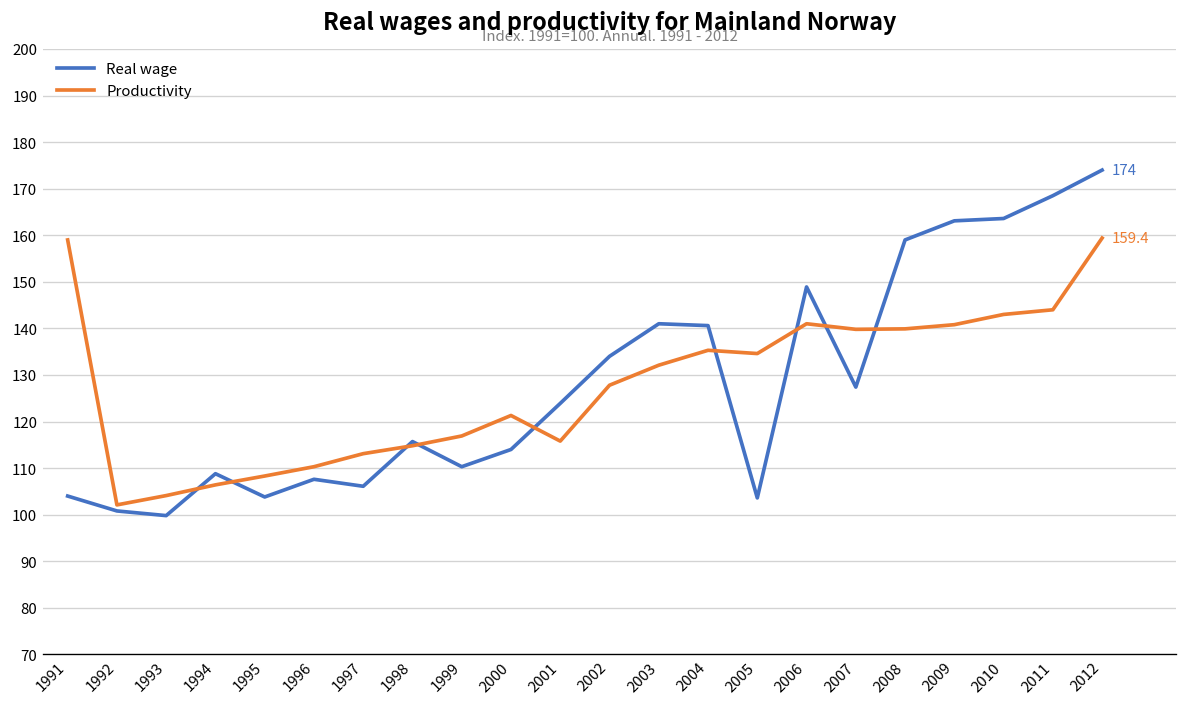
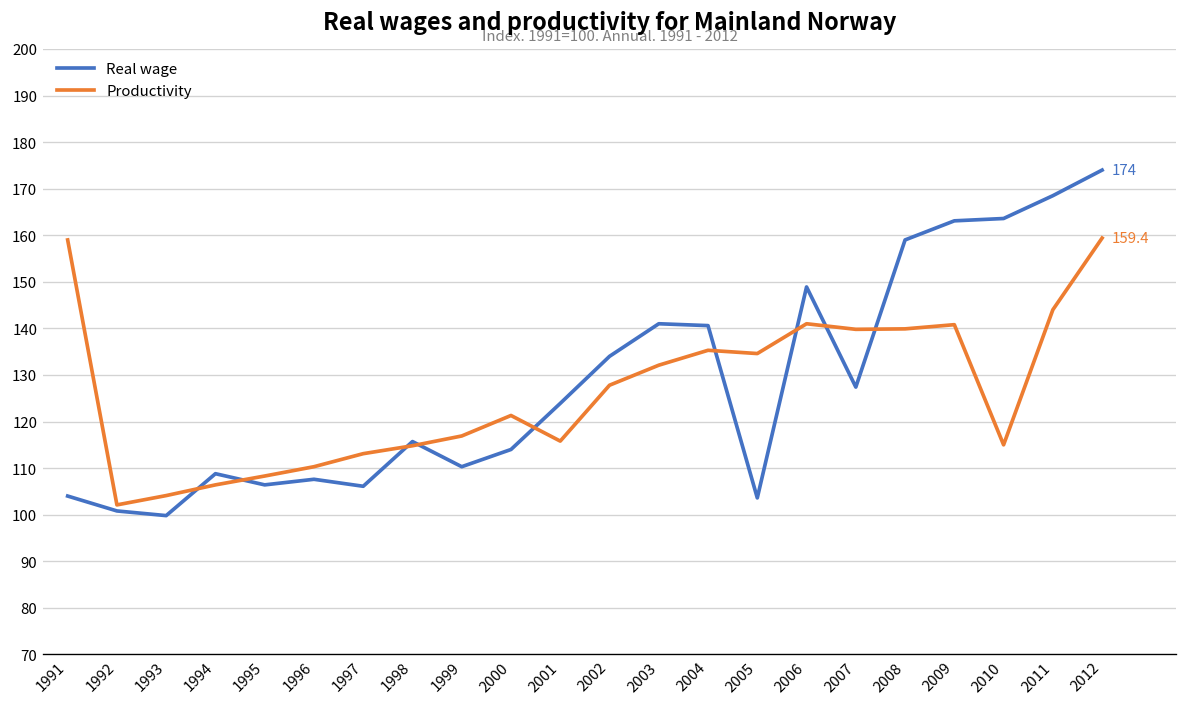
Real wage, 1995: 104 -> 106
Productivity, 2010: 143 -> 115
